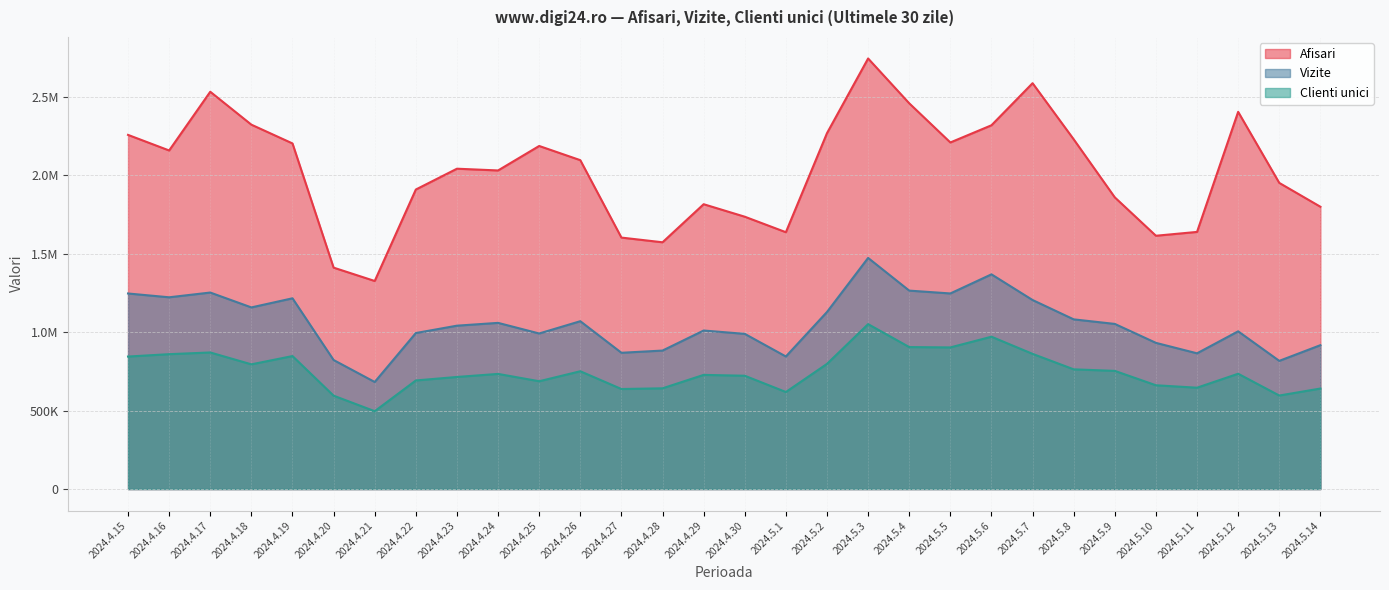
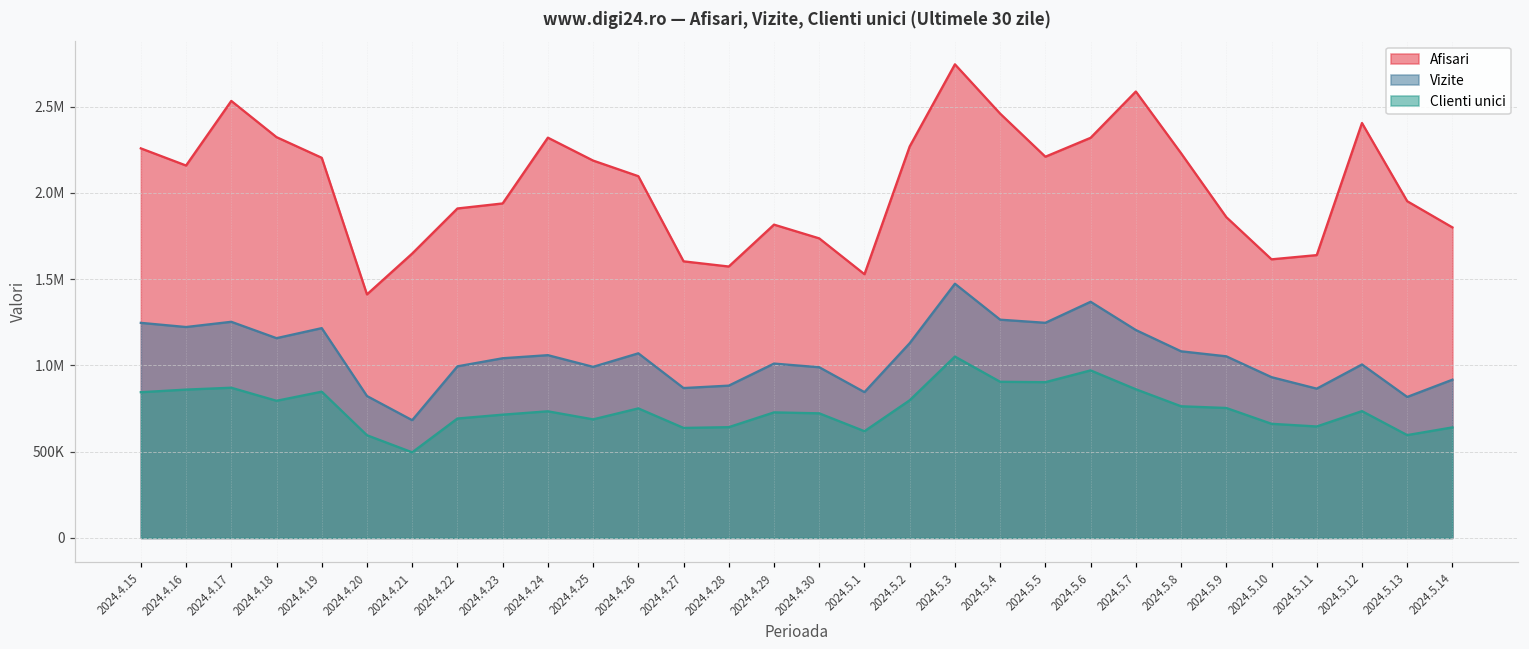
Afisari, 2024.4.21: 1330000 -> 1650000
Afisari, 2024.4.23: 2040000 -> 1940000
Afisari, 2024.4.24: 2030000 -> 2320000
Afisari, 2024.5.1: 1640000 -> 1530000
